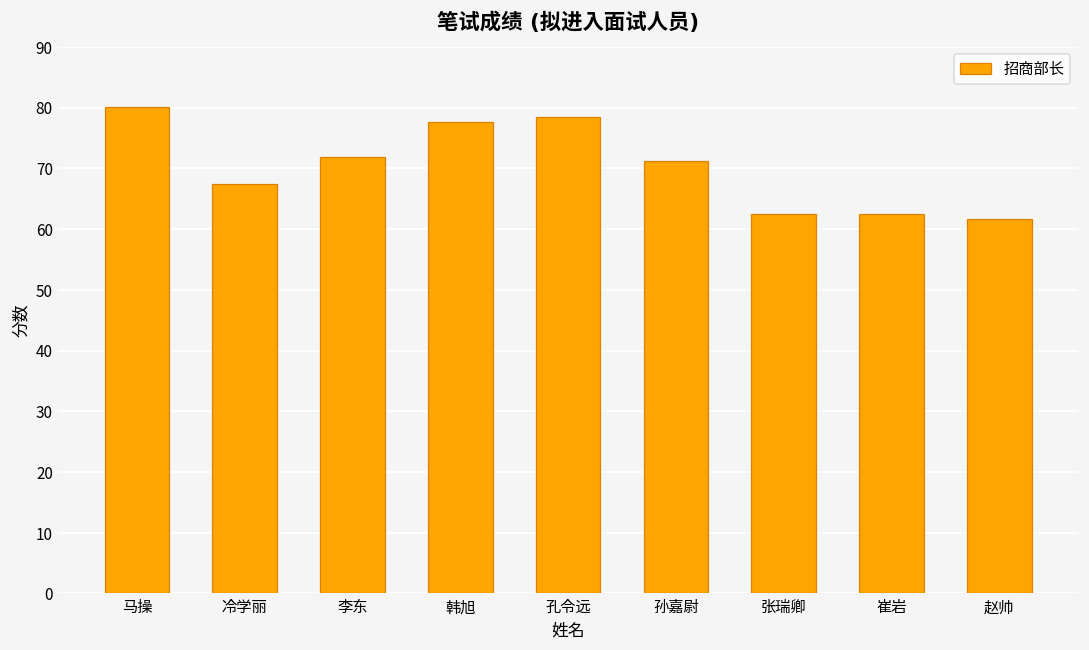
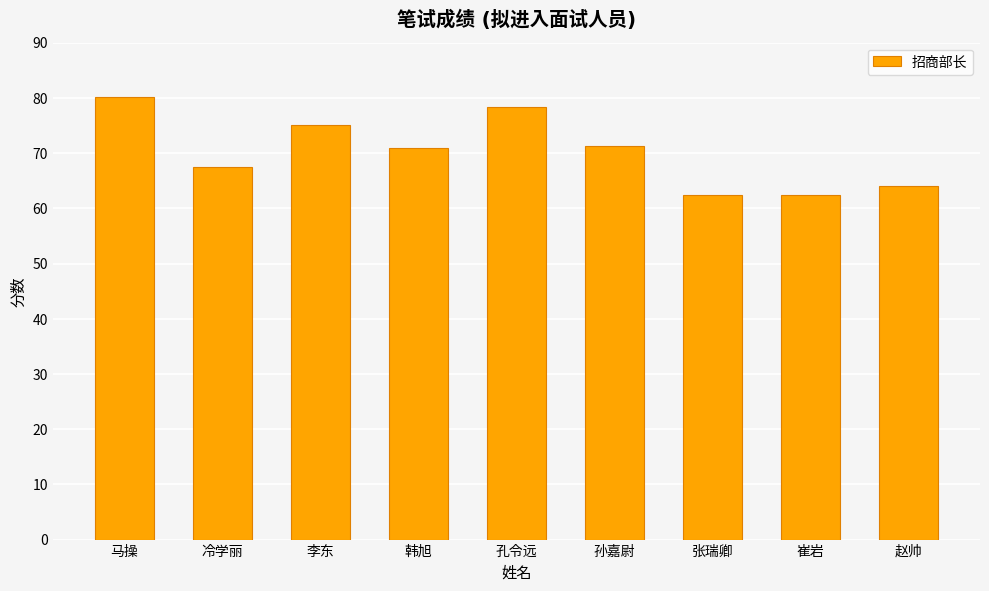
李东: 72 -> 75
韩旭: 78 -> 71
赵帅: 62 -> 64
